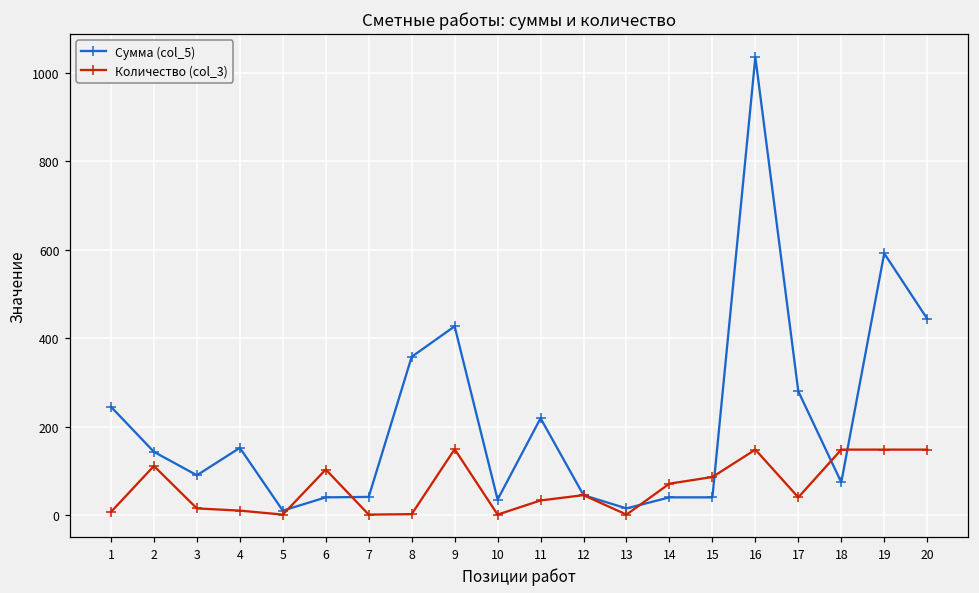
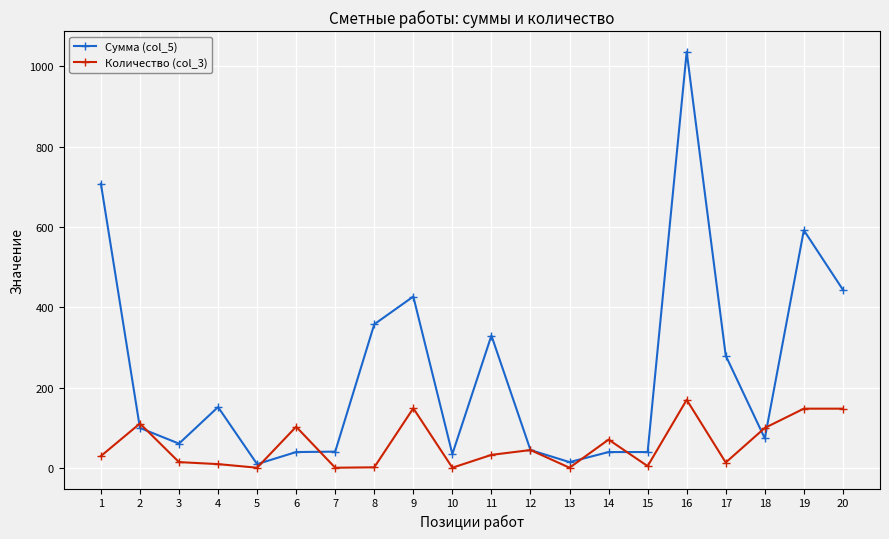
Сумма (col_5), 1: 250 -> 710
Количество (col_3), 1: 10 -> 30
Сумма (col_5), 2: 140 -> 100
Сумма (col_5), 3: 90 -> 60
Сумма (col_5), 11: 220 -> 330
Количество (col_3), 15: 90 -> 10
Количество (col_3), 16: 150 -> 170
Количество (col_3), 17: 40 -> 10
Количество (col_3), 18: 150 -> 100
